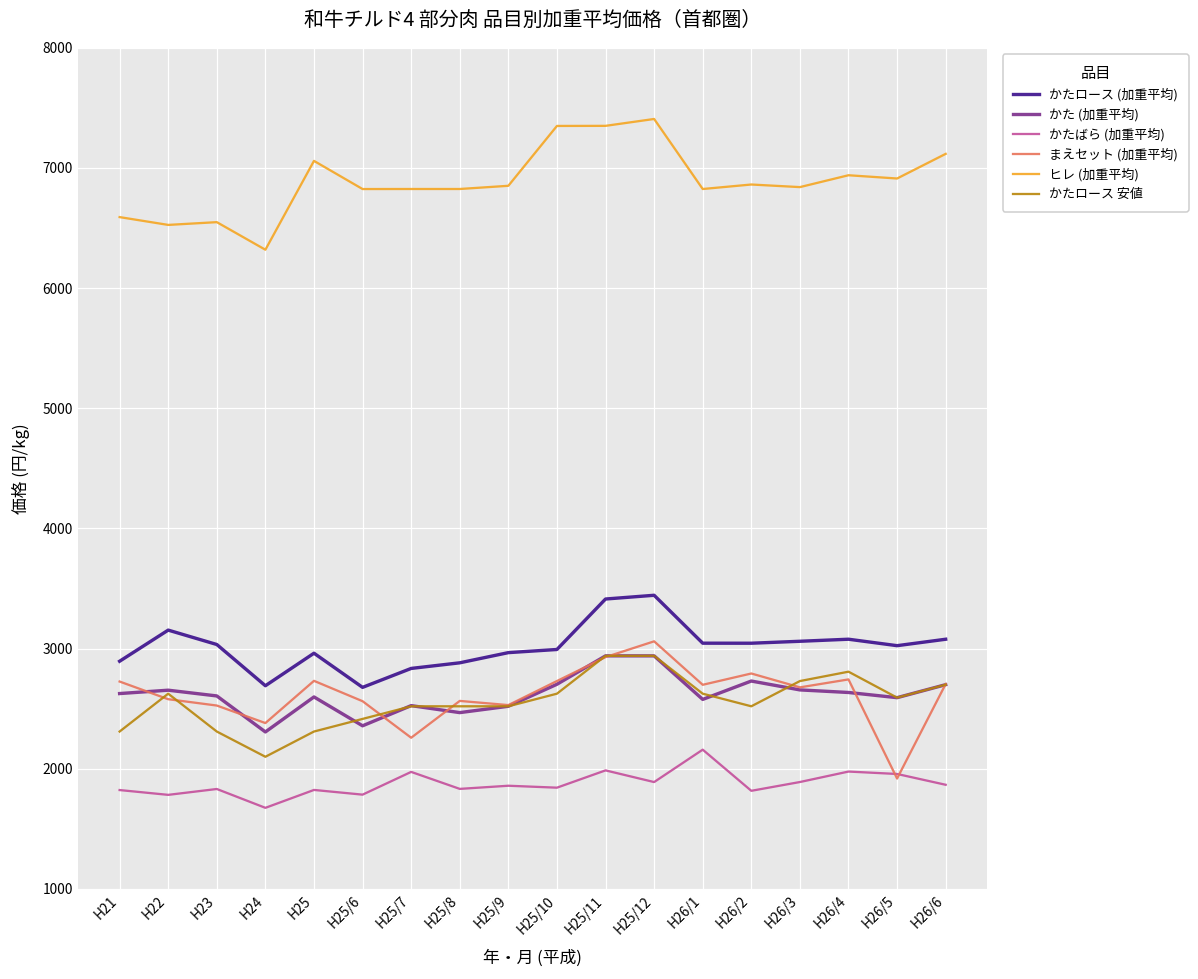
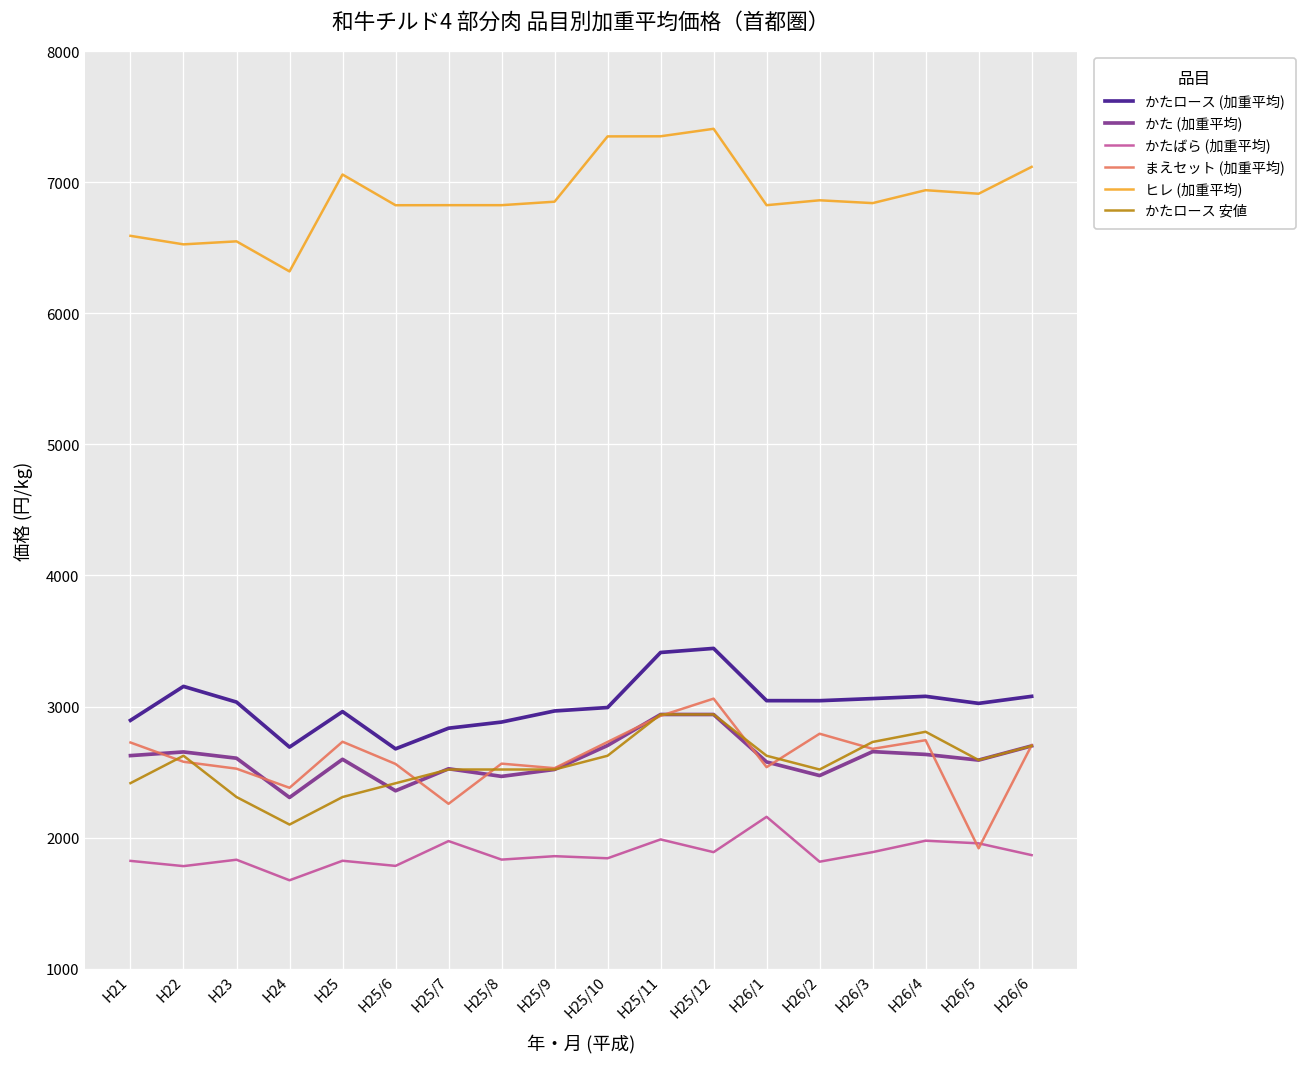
かたロース 安値, H21: 2310 -> 2420
まえセット (加重平均), H26/1: 2700 -> 2540
かた (加重平均), H26/2: 2730 -> 2470
